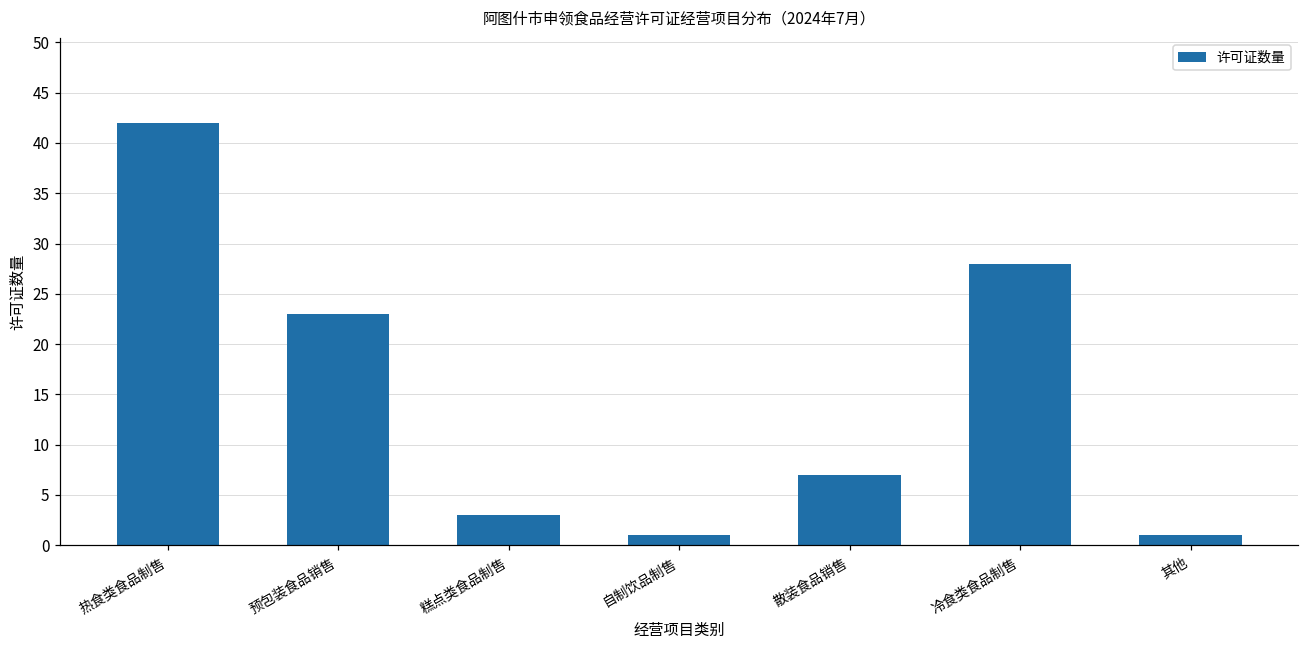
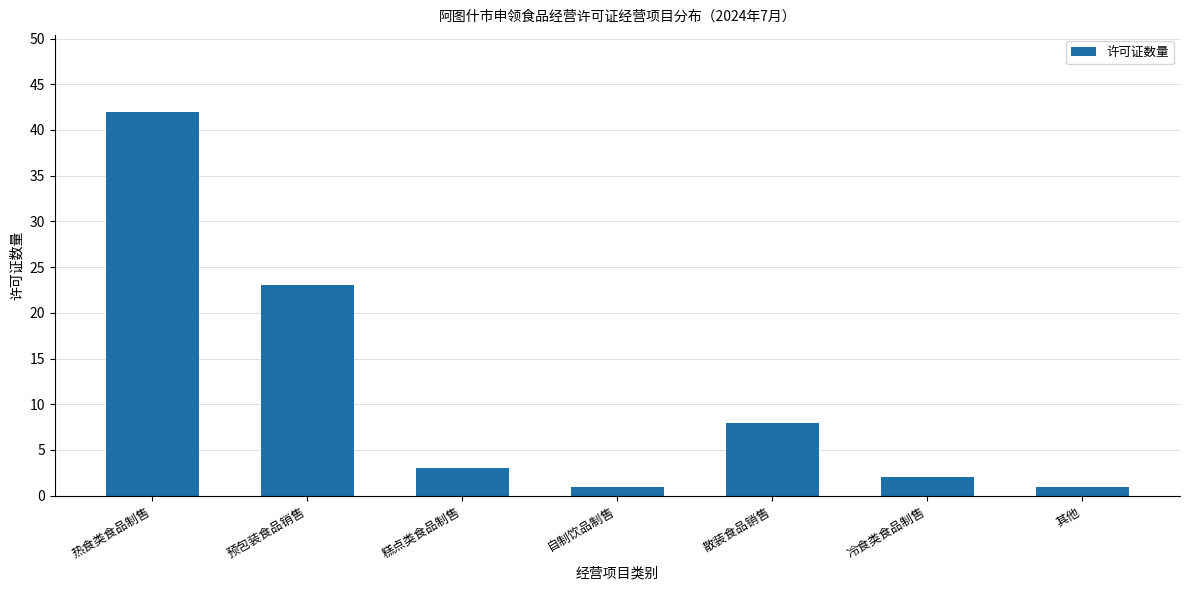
散装食品销售: 7 -> 8
冷食类食品制售: 28 -> 2
